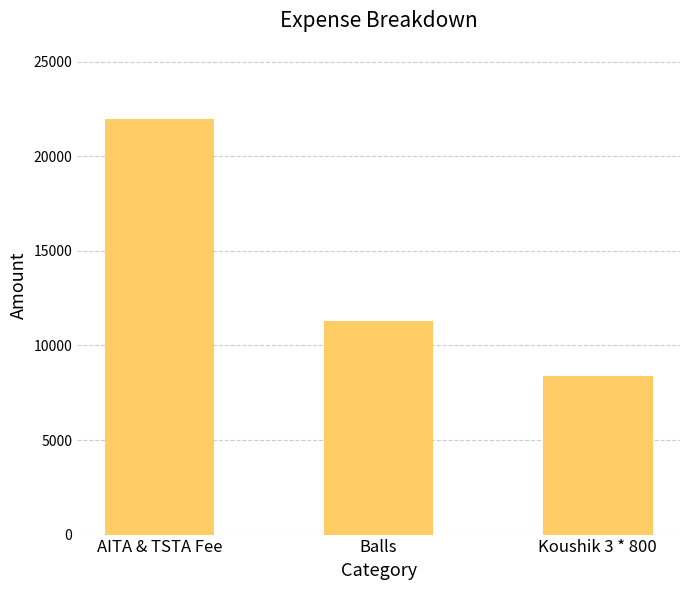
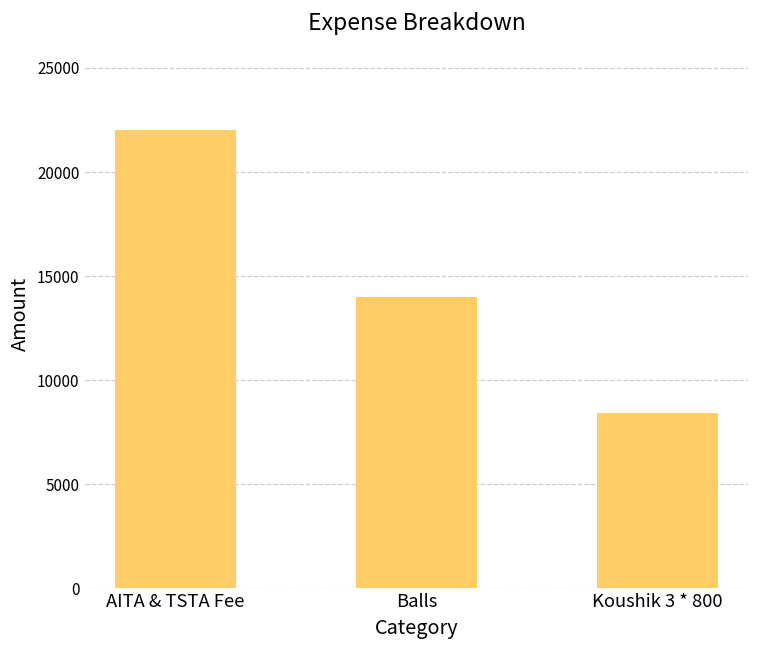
Balls: 11300 -> 14000
